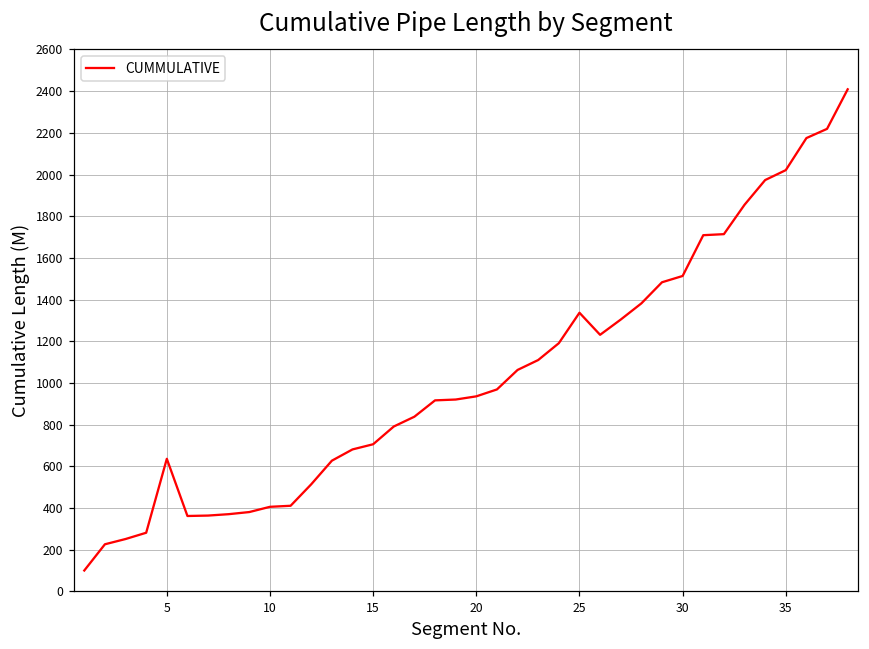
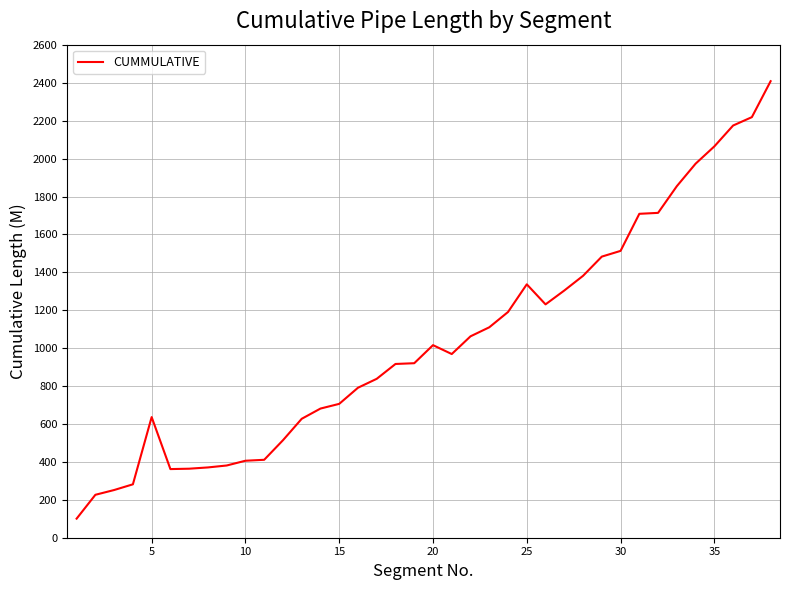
20: 940 -> 1020
35: 2020 -> 2060
